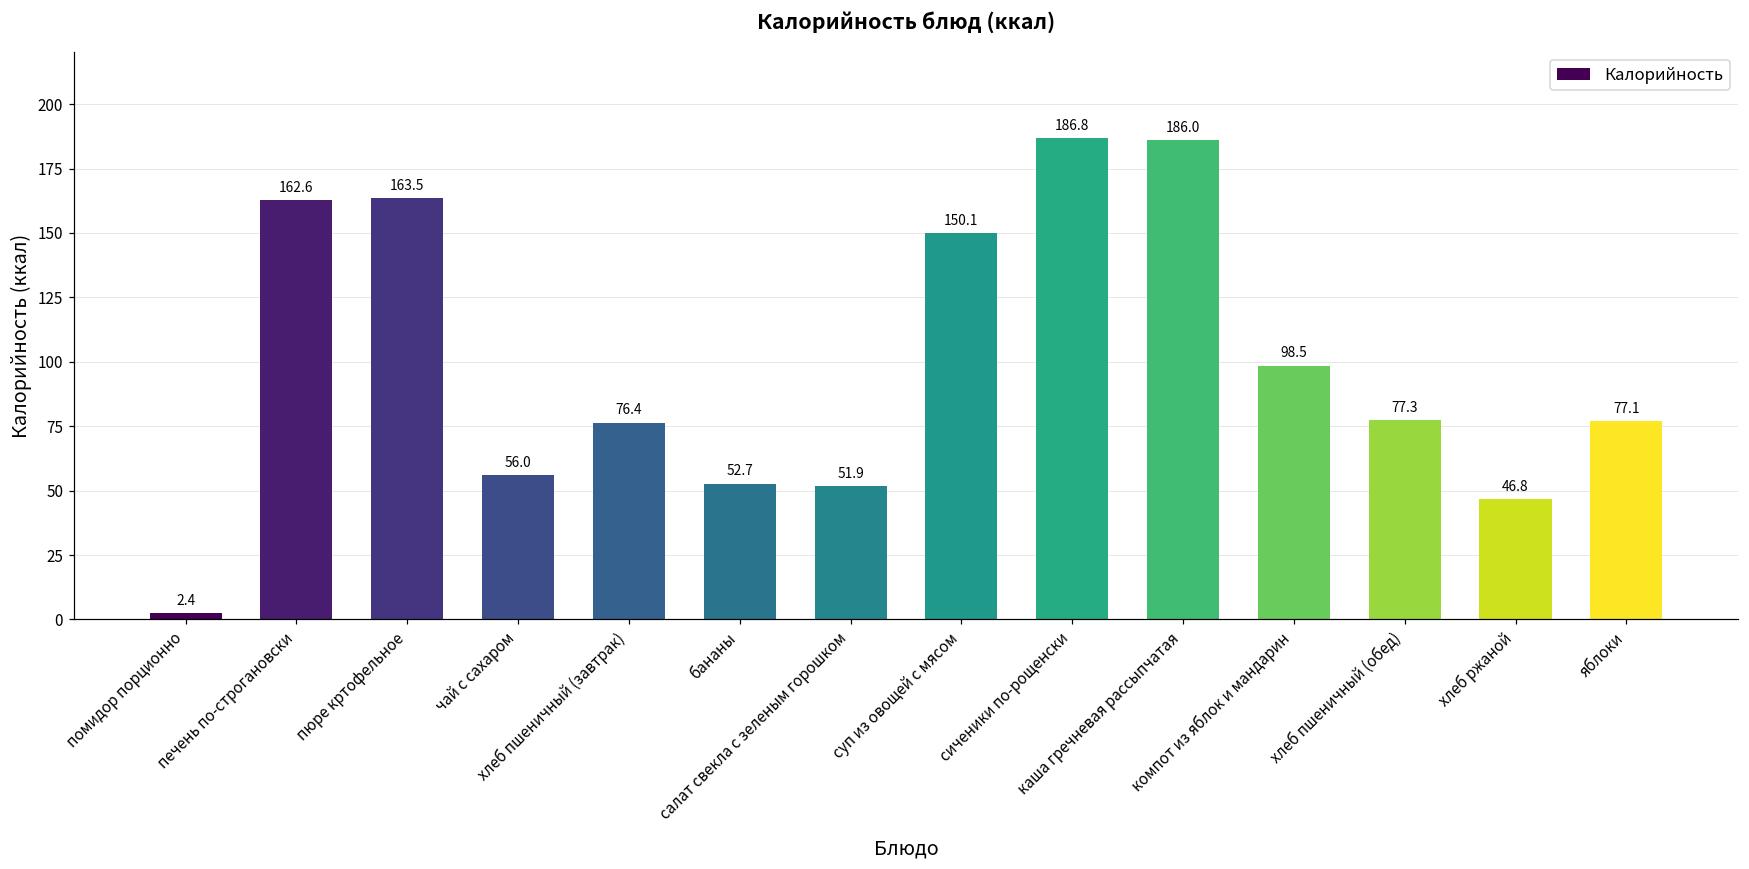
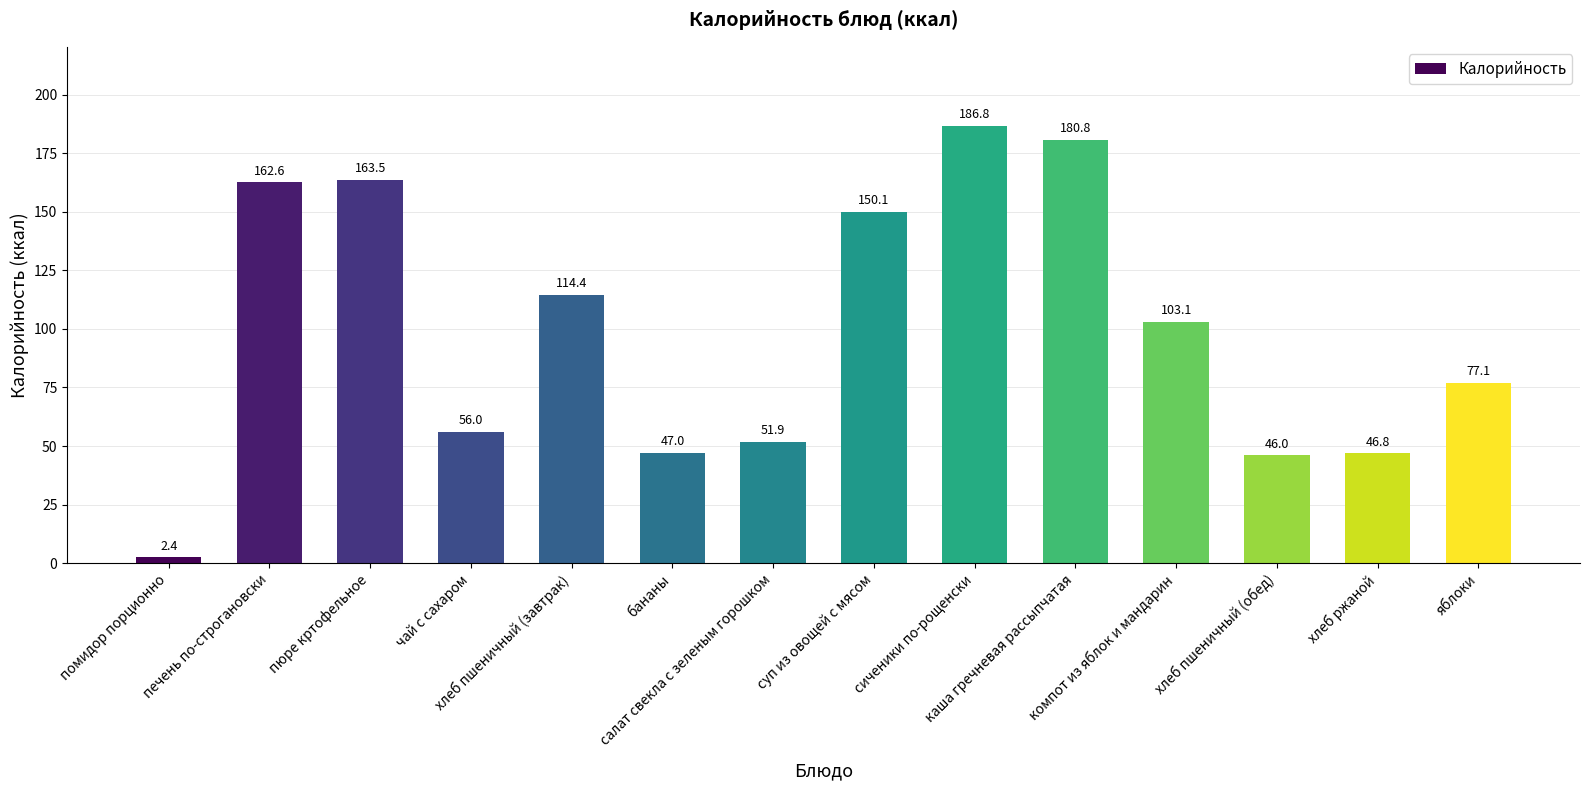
хлеб пшеничный (завтрак): 76.4 -> 114.4
бананы: 52.7 -> 47.0
каша гречневая рассыпчатая: 186.0 -> 180.8
компот из яблок и мандарин: 98.5 -> 103.1
хлеб пшеничный (обед): 77.3 -> 46.0
